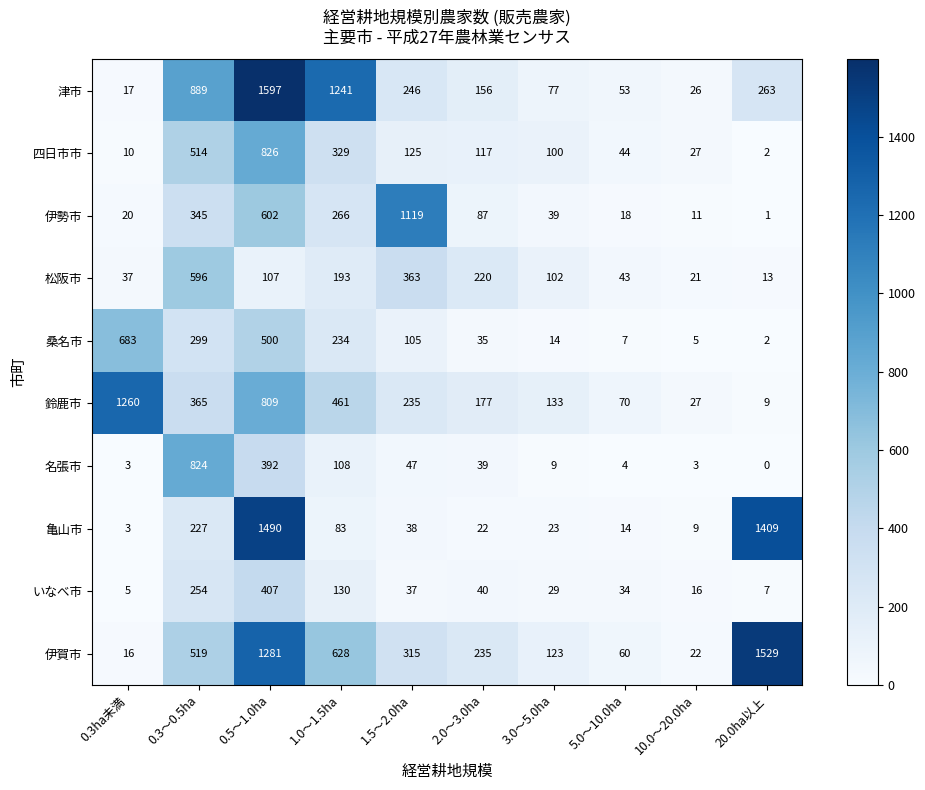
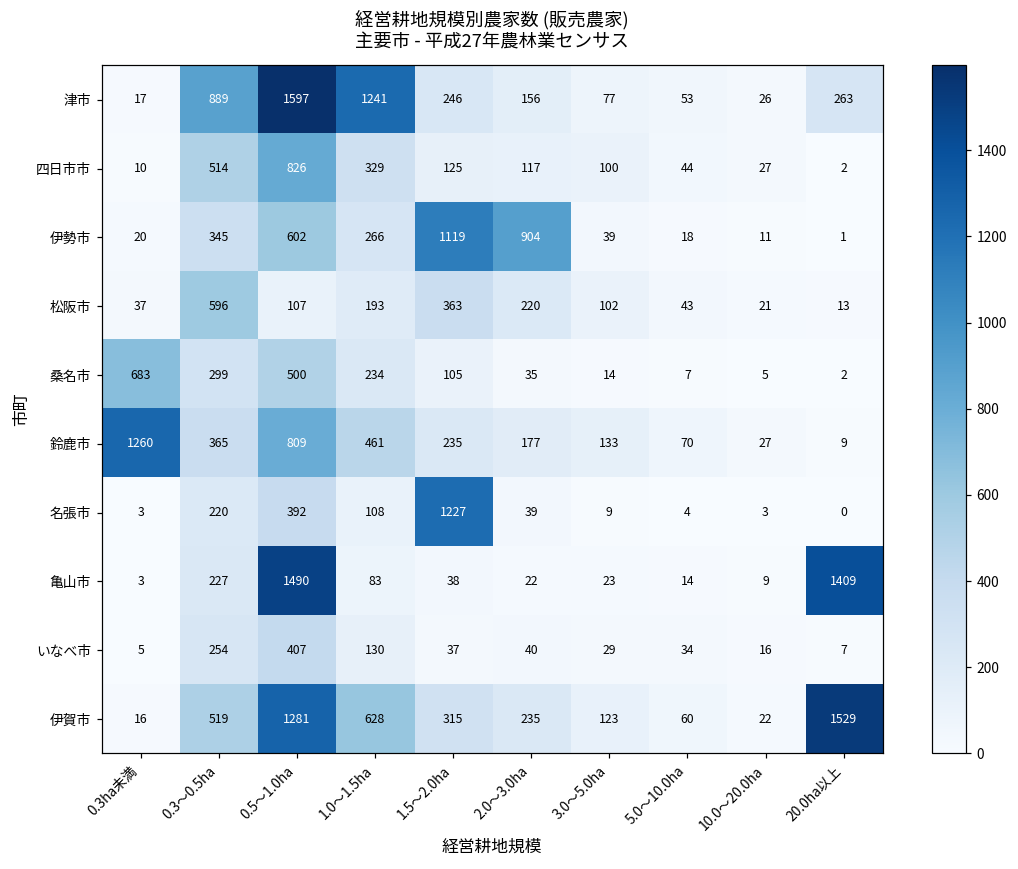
伊勢市, 2.0～3.0ha: 87 -> 904
名張市, 0.3～0.5ha: 824 -> 220
名張市, 1.5～2.0ha: 47 -> 1227
